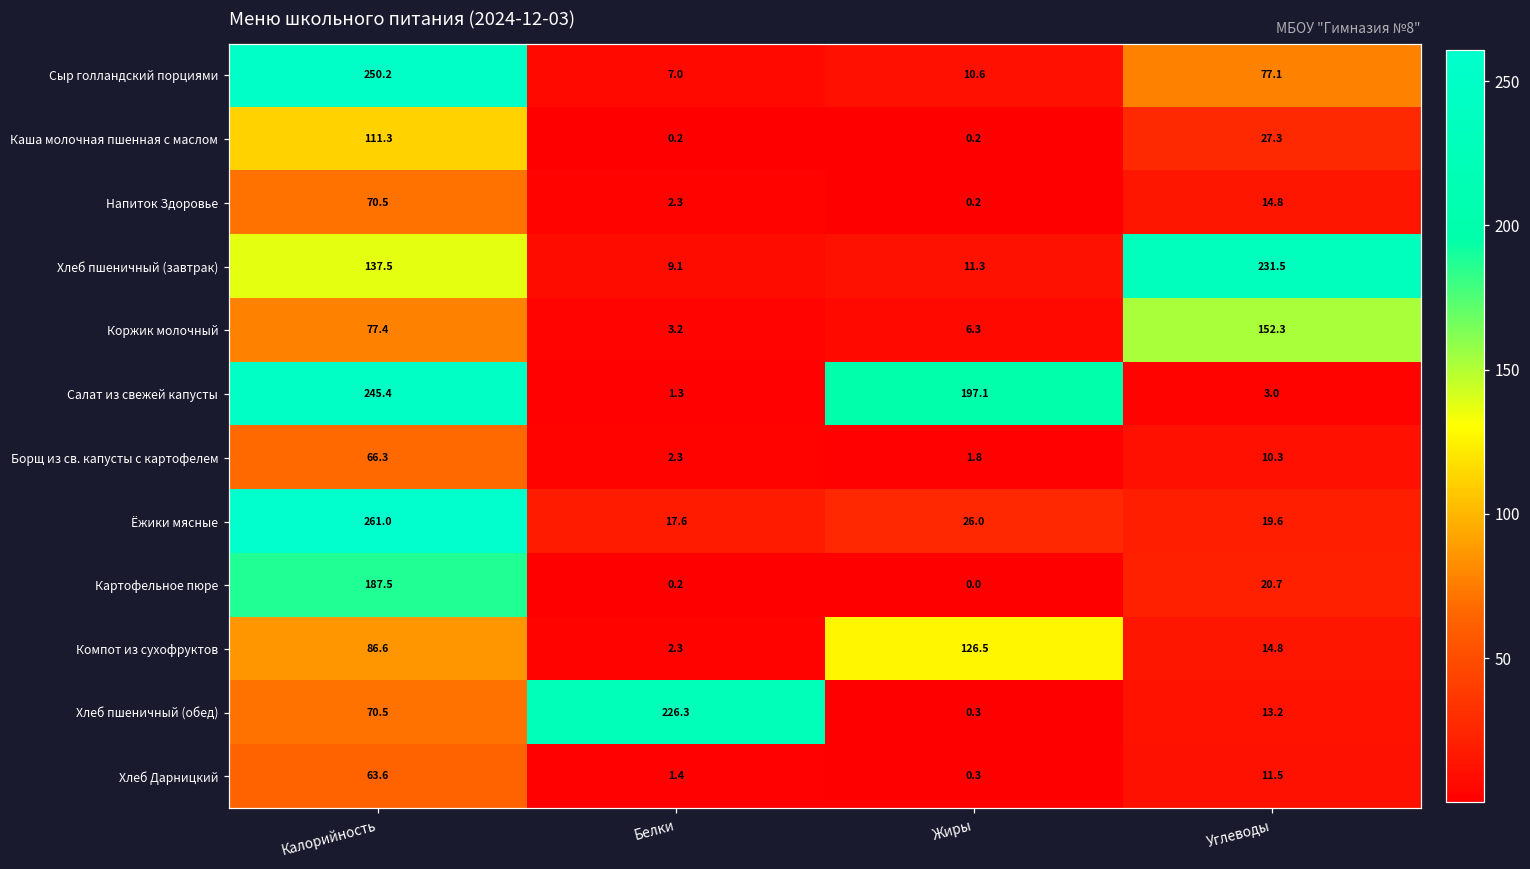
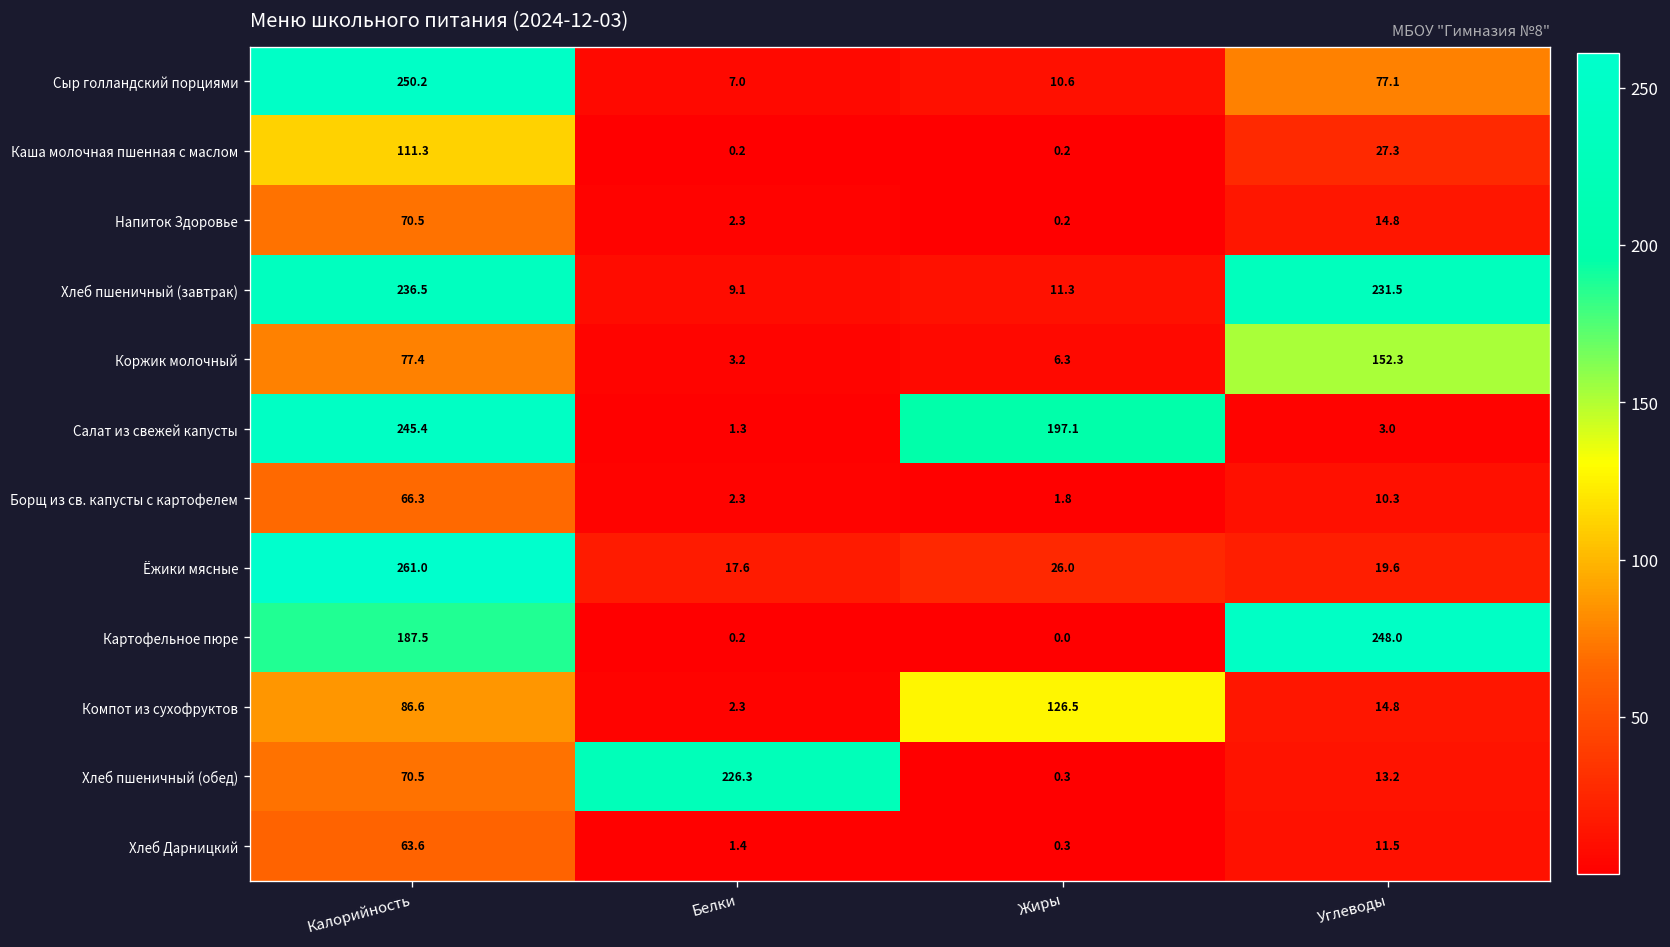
Хлеб пшеничный (завтрак), Калорийность: 137.5 -> 236.5
Картофельное пюре, Углеводы: 20.7 -> 248.0
